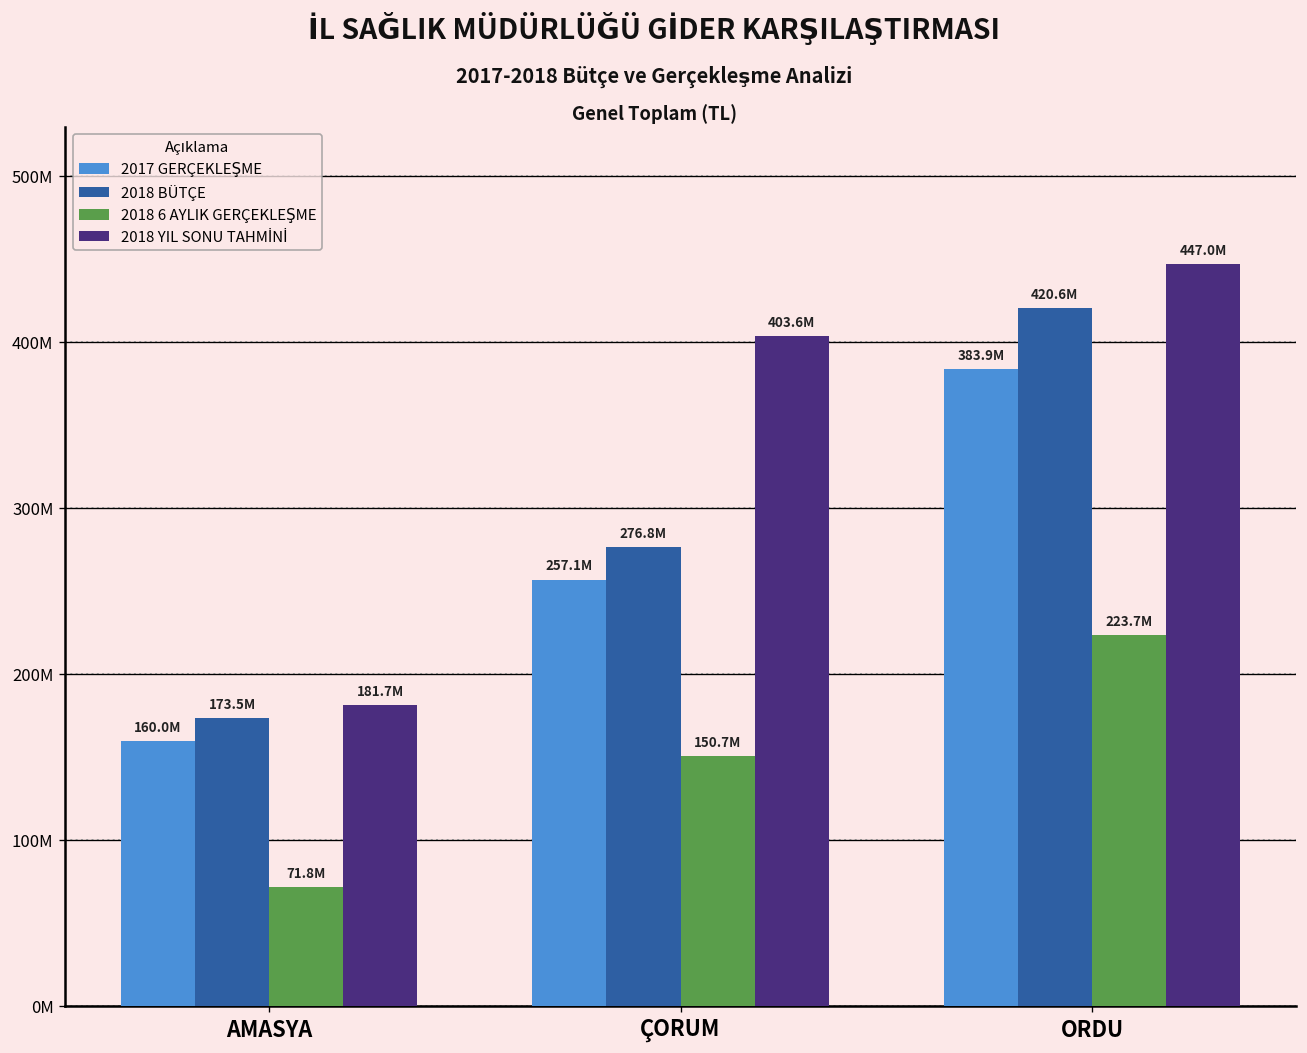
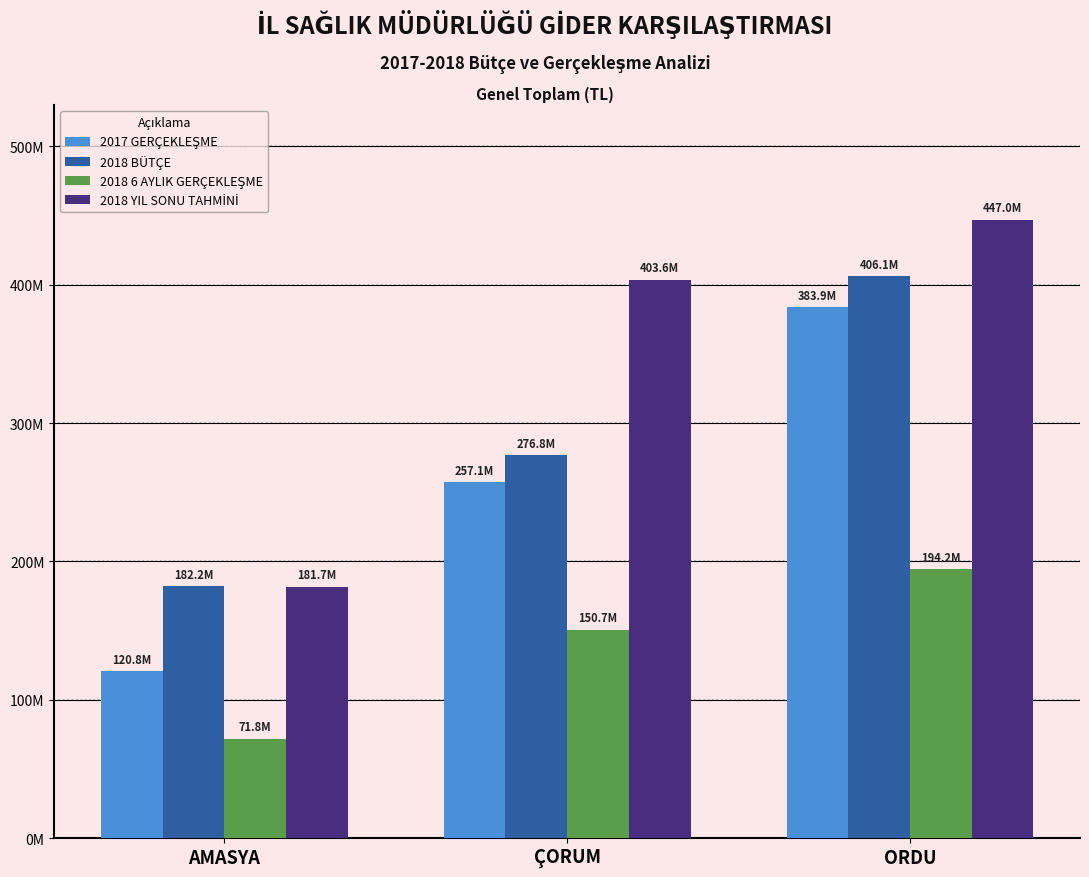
2017 GERÇEKLEŞME, AMASYA: 160.0M -> 120.8M
2018 BÜTÇE, AMASYA: 173.5M -> 182.2M
2018 BÜTÇE, ORDU: 420.6M -> 406.1M
2018 6 AYLIK GERÇEKLEŞME, ORDU: 223.7M -> 194.2M
